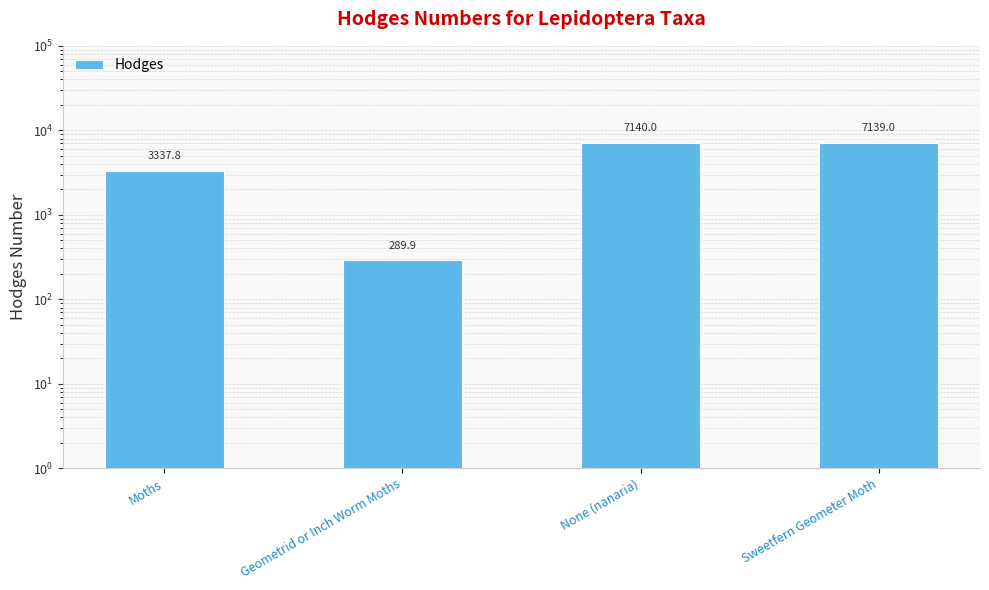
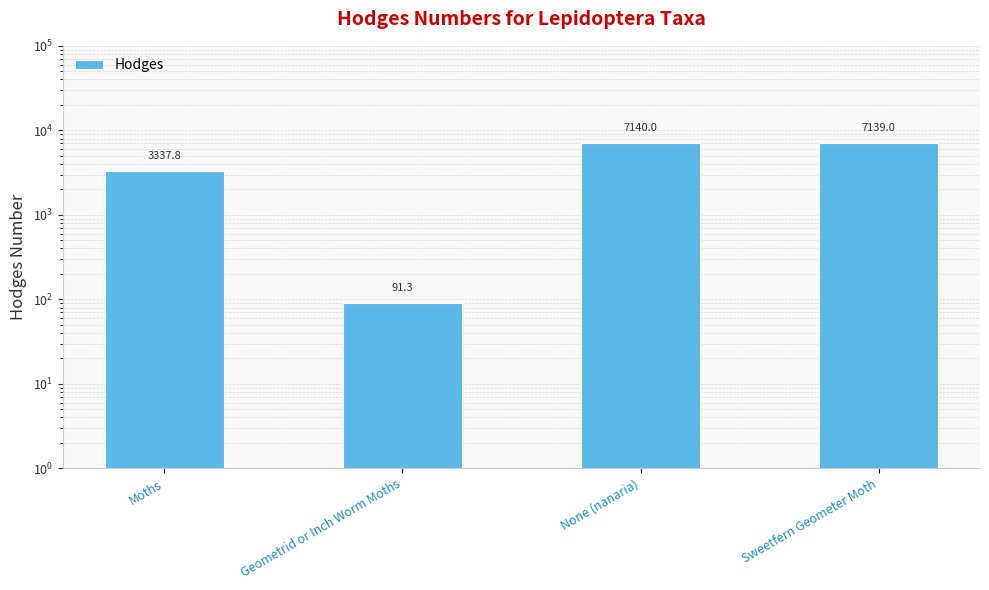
Geometrid or Inch Worm Moths: 289.9 -> 91.3
